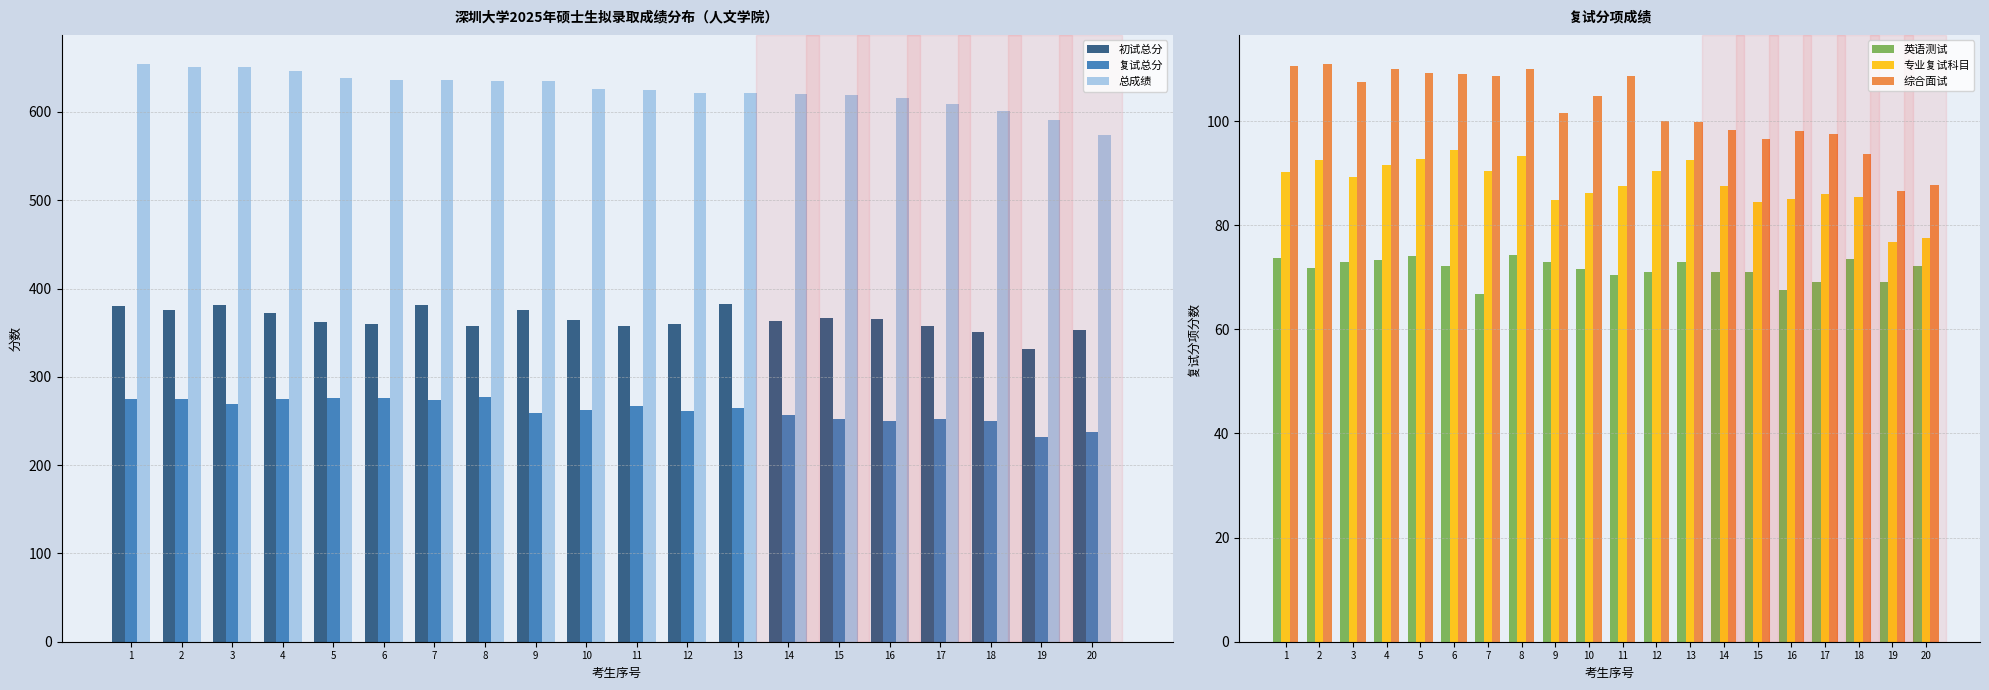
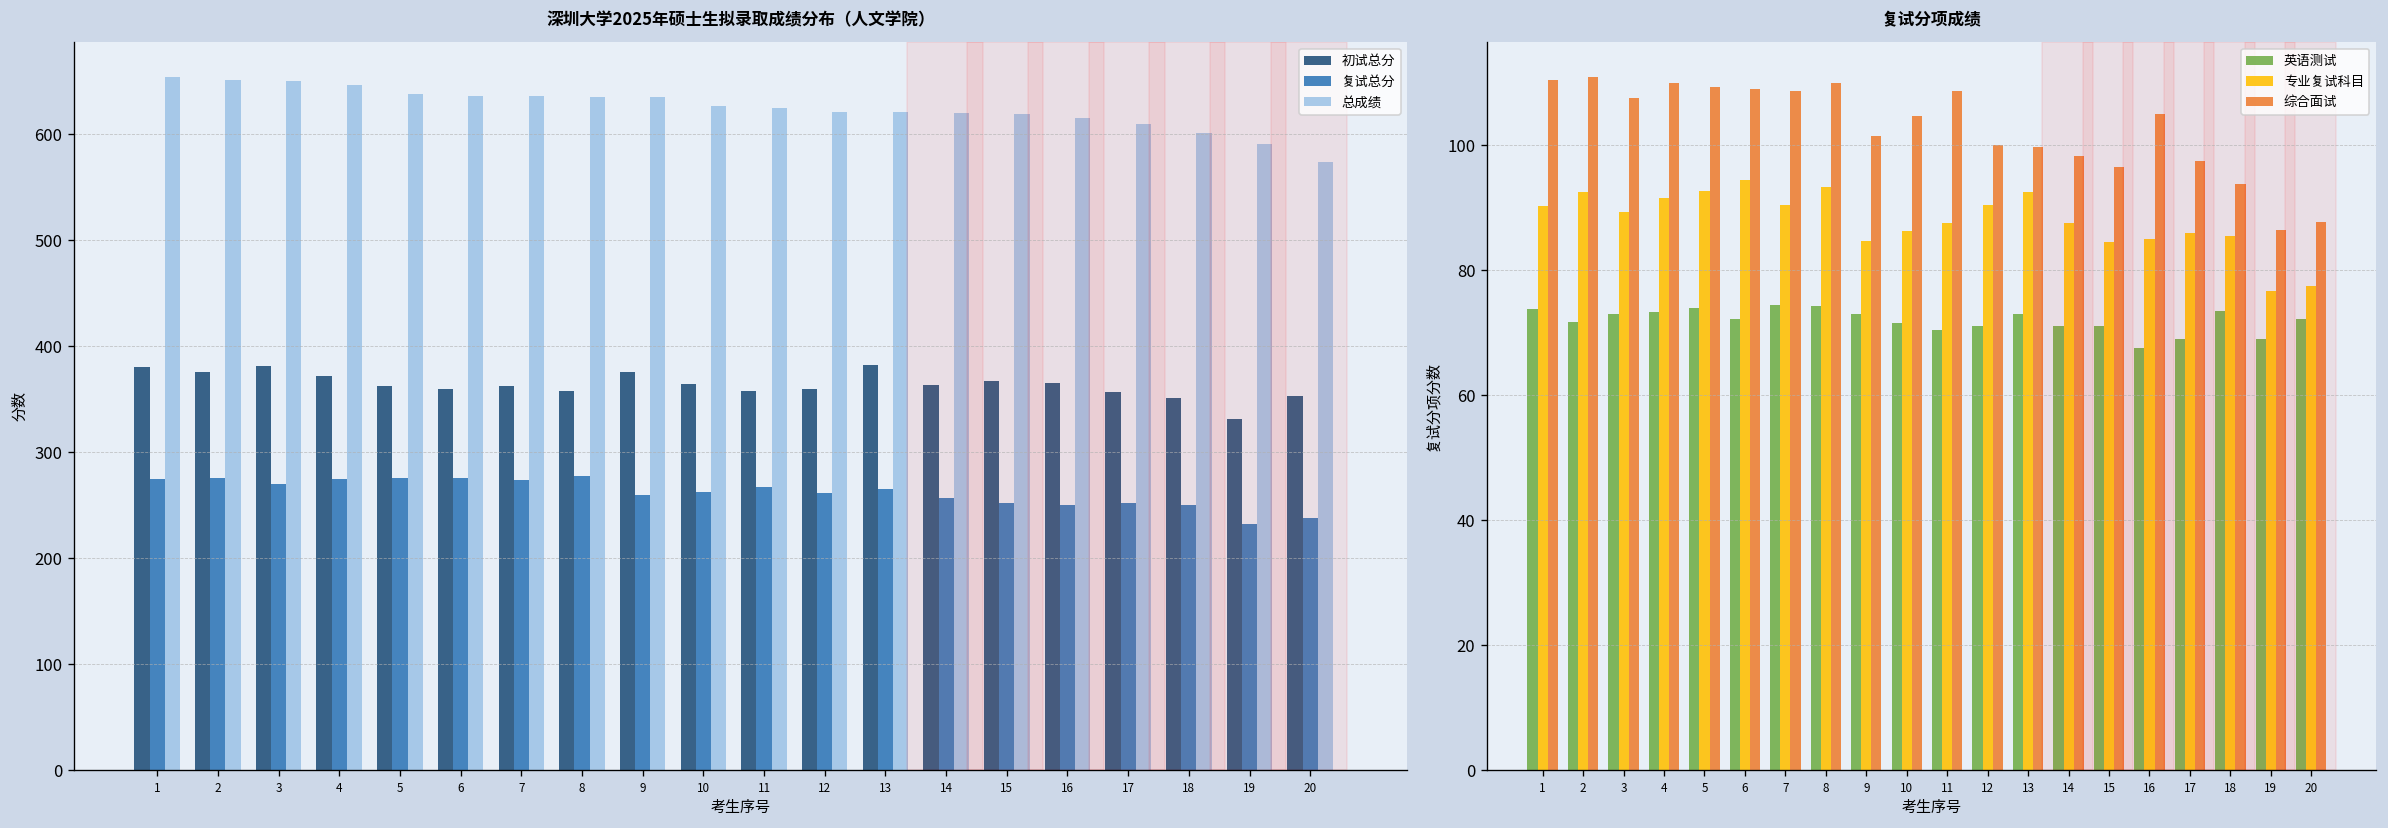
深圳大学2025年硕士生拟录取成绩分布（人文学院）, 初试总分, 7: 380 -> 360
复试分项成绩, 英语测试, 7: 67 -> 75
复试分项成绩, 综合面试, 16: 98 -> 105
